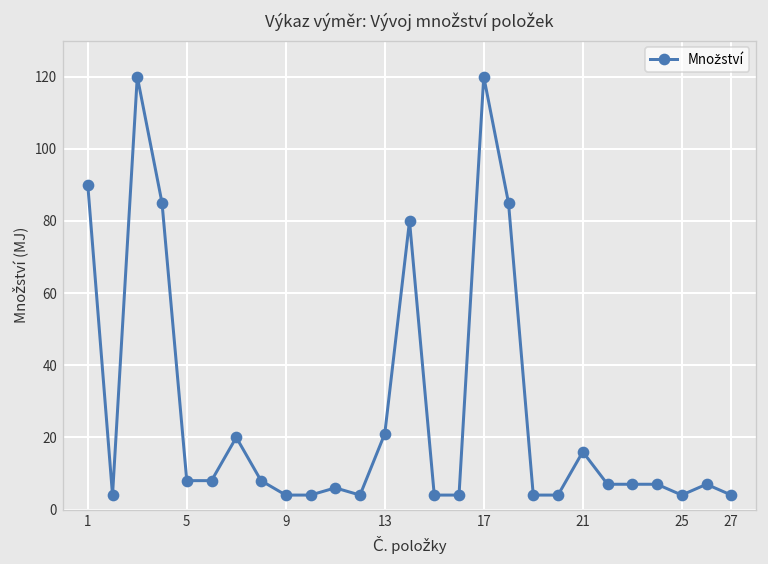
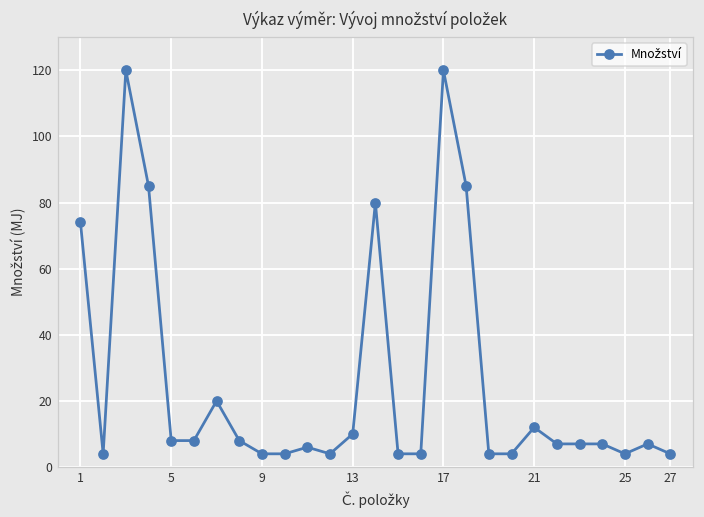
1: 90 -> 74
13: 21 -> 10
21: 16 -> 12
